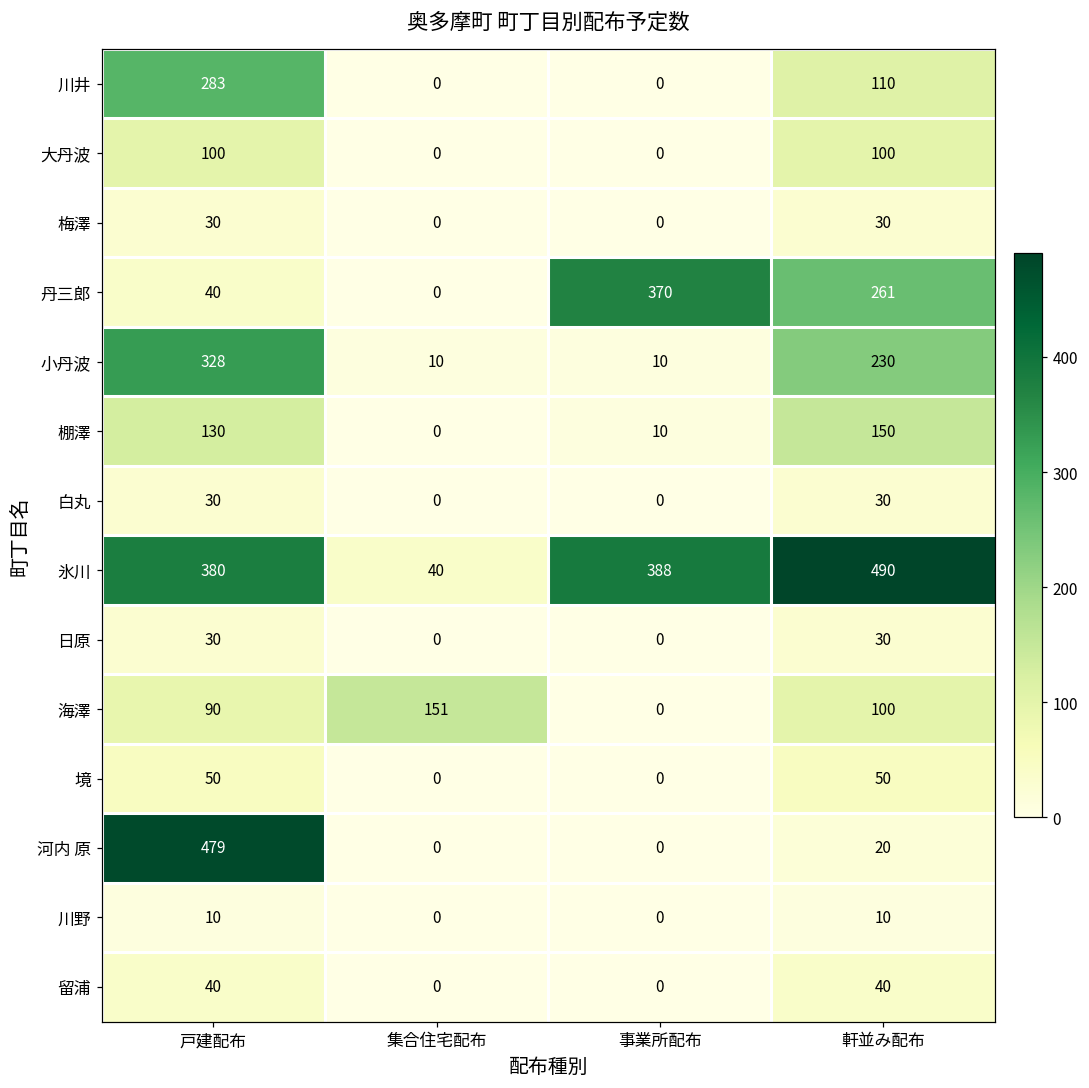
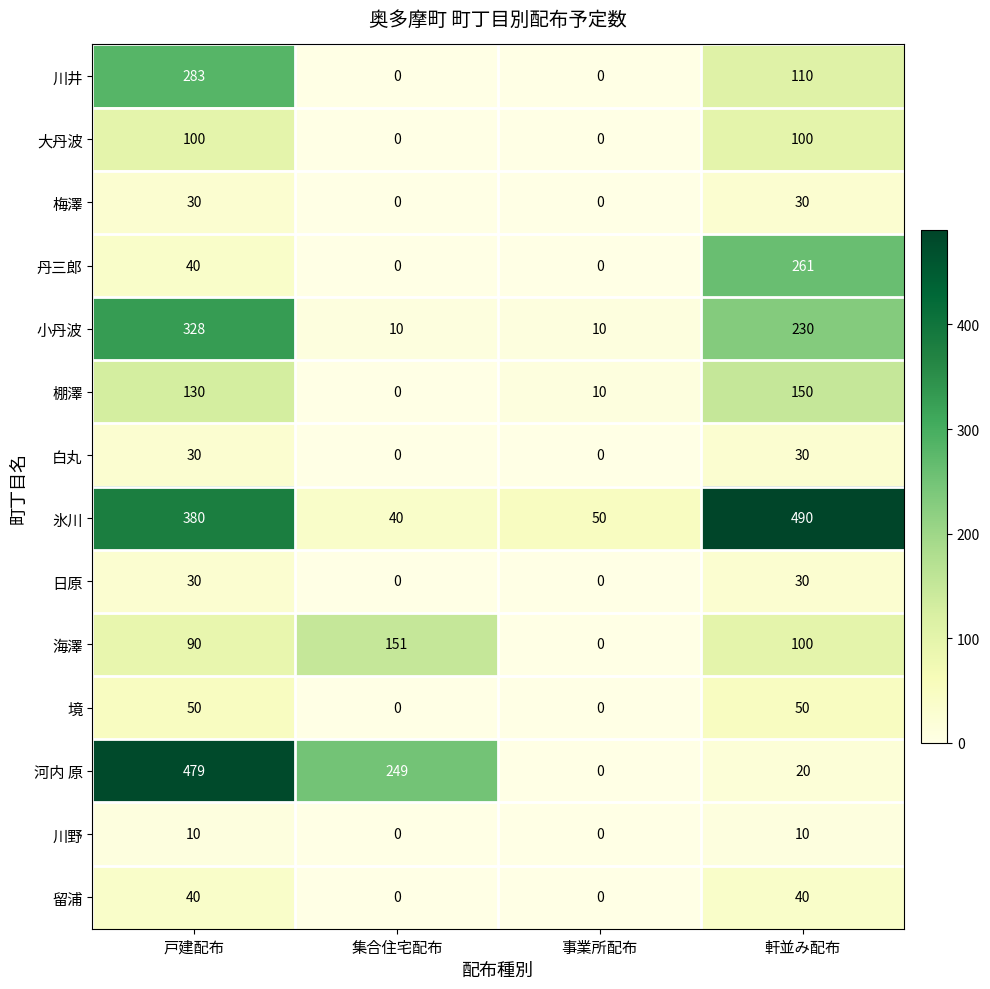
丹三郎, 事業所配布: 370 -> 0
氷川, 事業所配布: 388 -> 50
河内 原, 集合住宅配布: 0 -> 249
